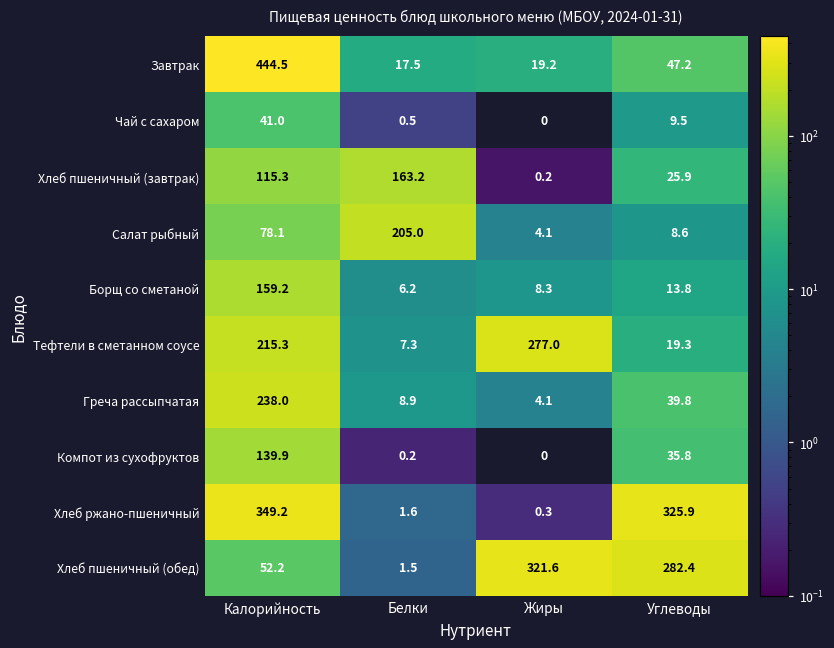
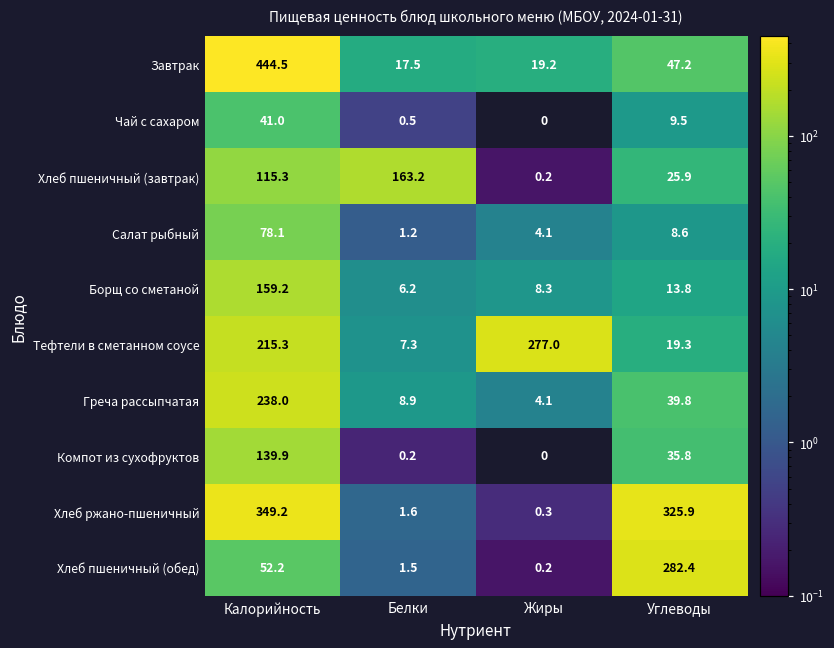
Салат рыбный, Белки: 205.0 -> 1.2
Хлеб пшеничный (обед), Жиры: 321.6 -> 0.2
